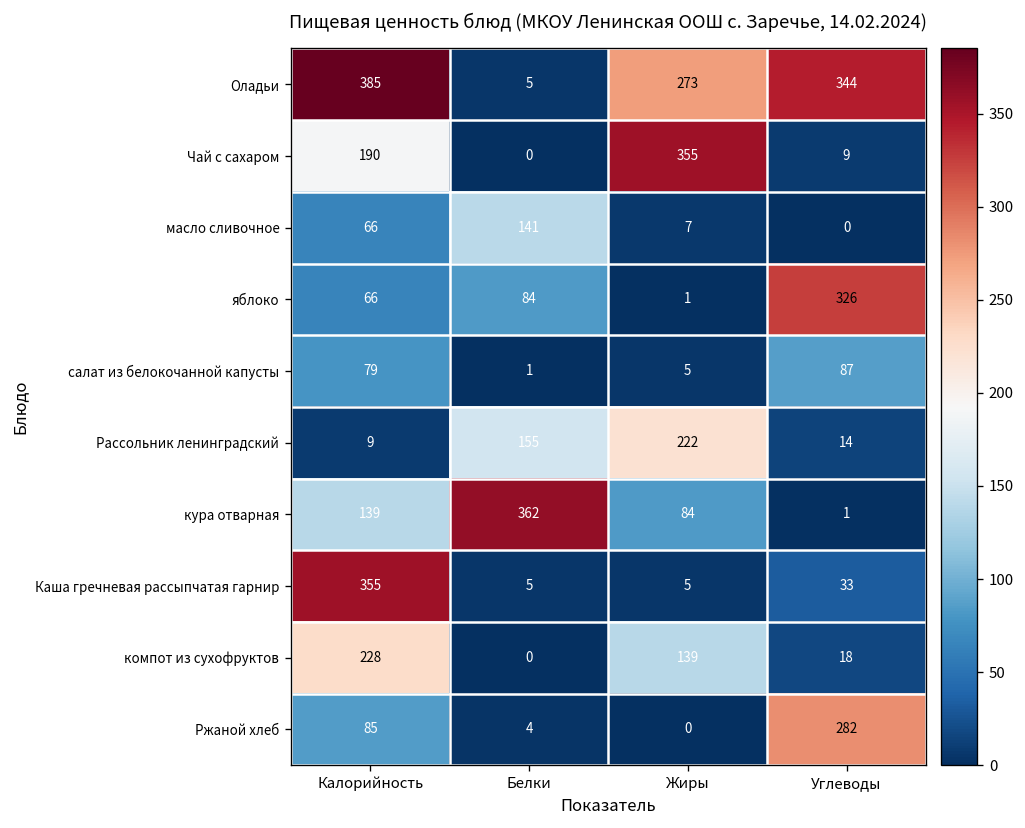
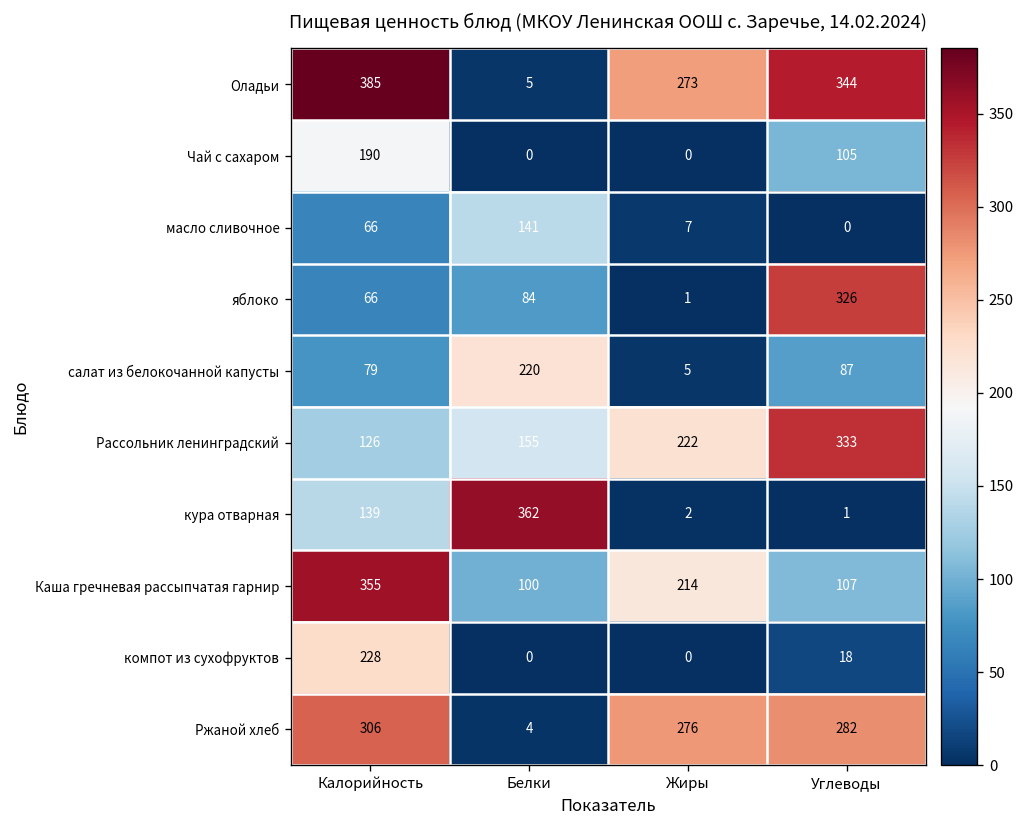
Чай с сахаром, Жиры: 355 -> 0
Чай с сахаром, Углеводы: 9 -> 105
салат из белокочанной капусты, Белки: 1 -> 220
Рассольник ленинградский, Калорийность: 9 -> 126
Рассольник ленинградский, Углеводы: 14 -> 333
кура отварная, Жиры: 84 -> 2
Каша гречневая рассыпчатая гарнир, Белки: 5 -> 100
Каша гречневая рассыпчатая гарнир, Жиры: 5 -> 214
Каша гречневая рассыпчатая гарнир, Углеводы: 33 -> 107
компот из сухофруктов, Жиры: 139 -> 0
Ржаной хлеб, Калорийность: 85 -> 306
Ржаной хлеб, Жиры: 0 -> 276
